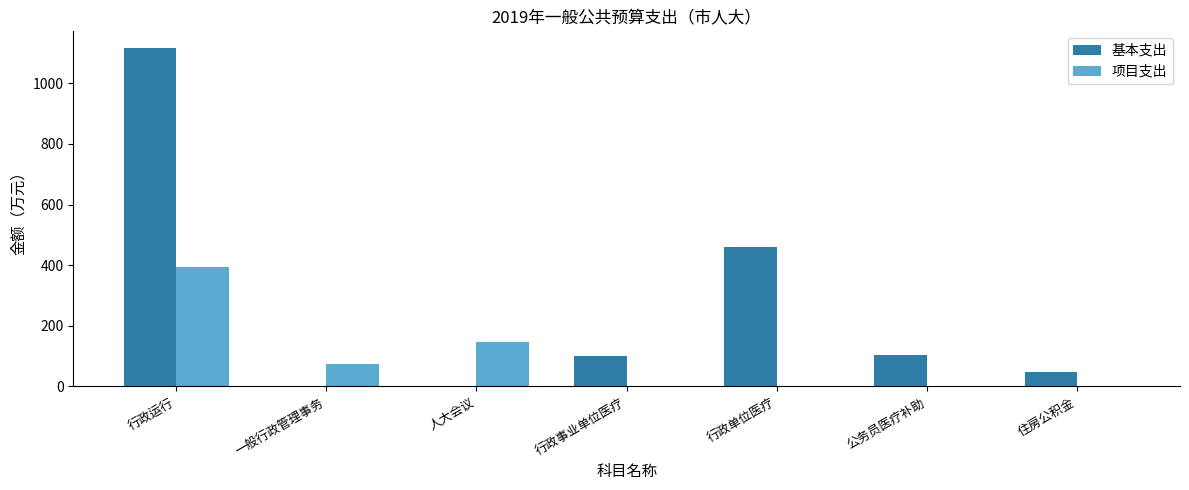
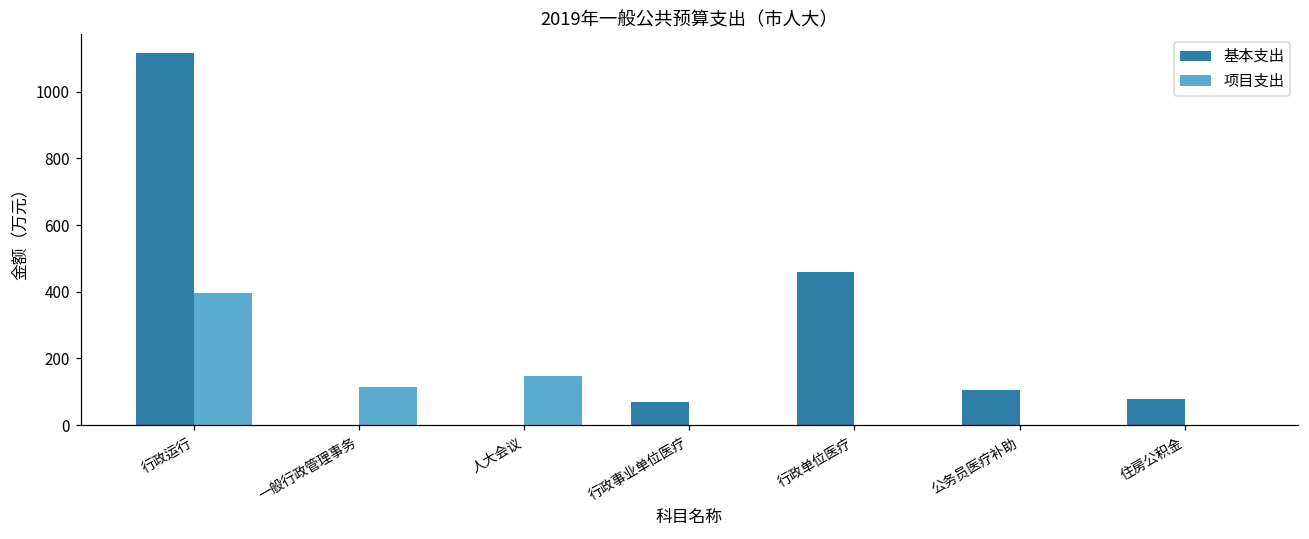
项目支出, 一般行政管理事务: 80 -> 110
基本支出, 行政事业单位医疗: 100 -> 70
基本支出, 住房公积金: 50 -> 80
